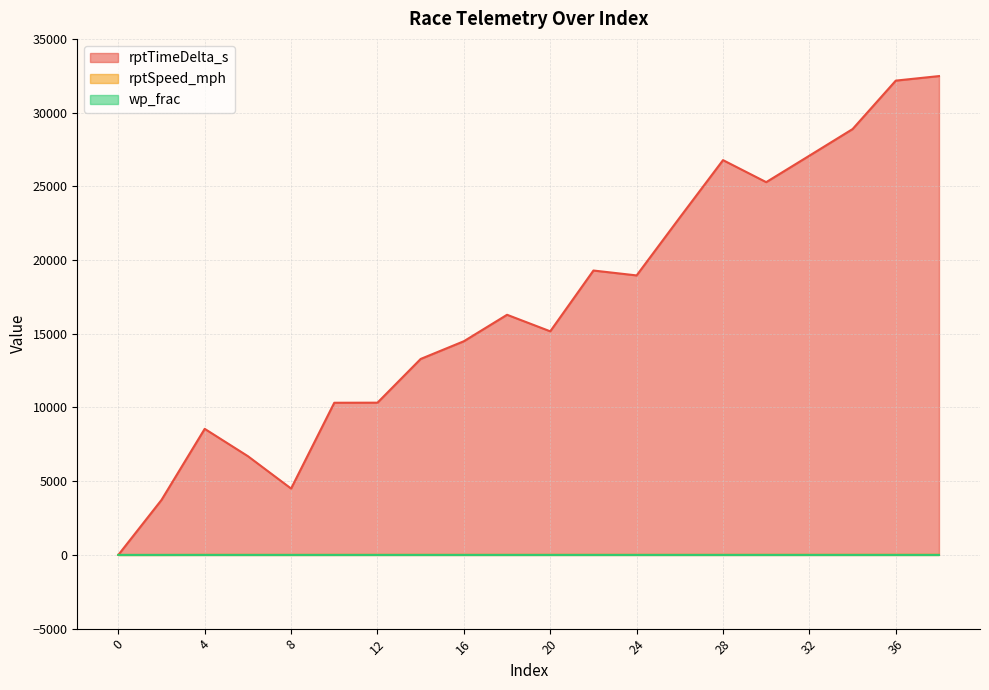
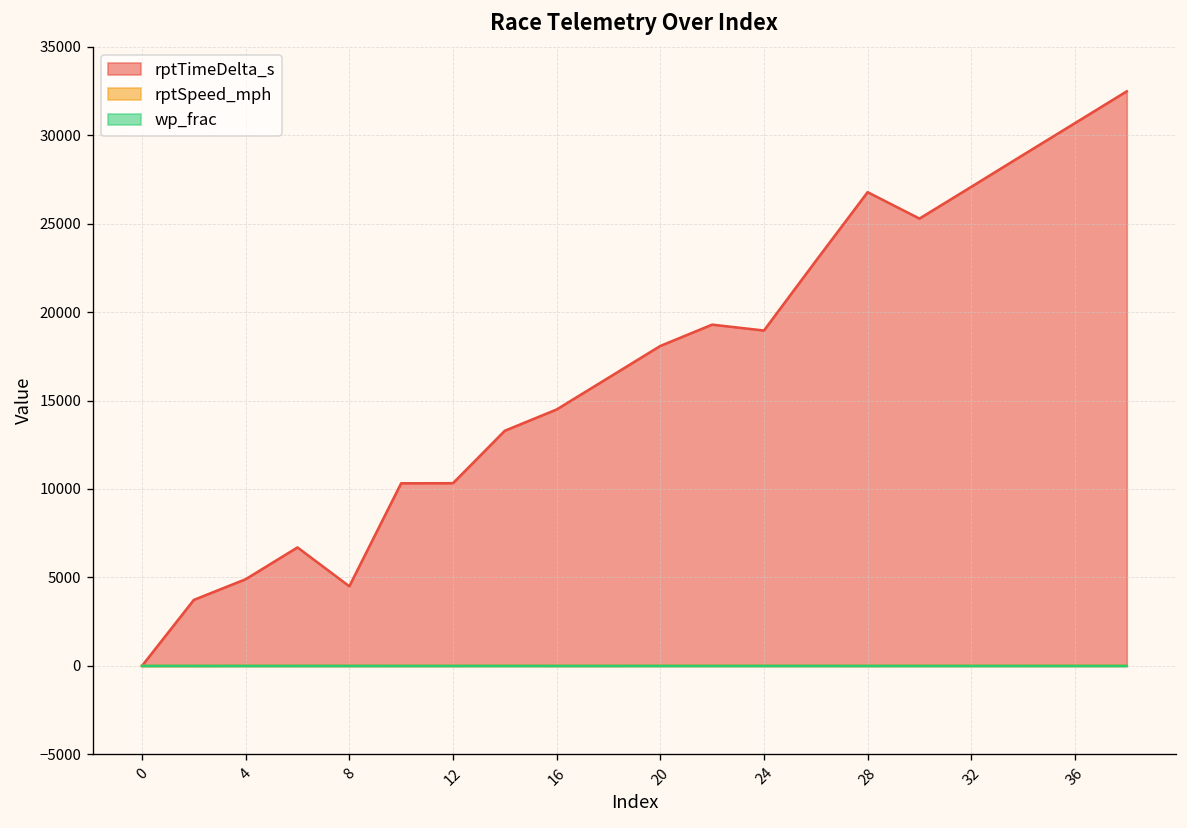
rptTimeDelta_s, 4: 8600 -> 4900
rptTimeDelta_s, 20: 15200 -> 18100
rptTimeDelta_s, 36: 32200 -> 30700
